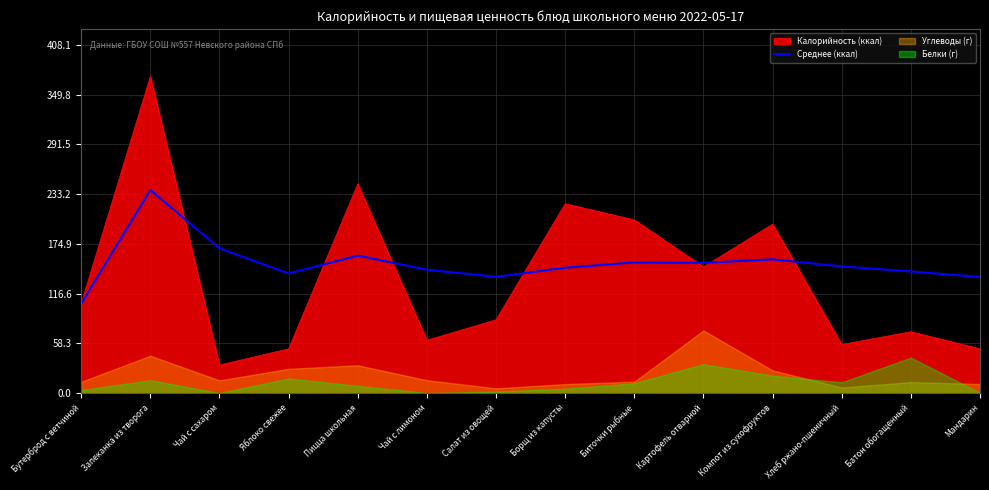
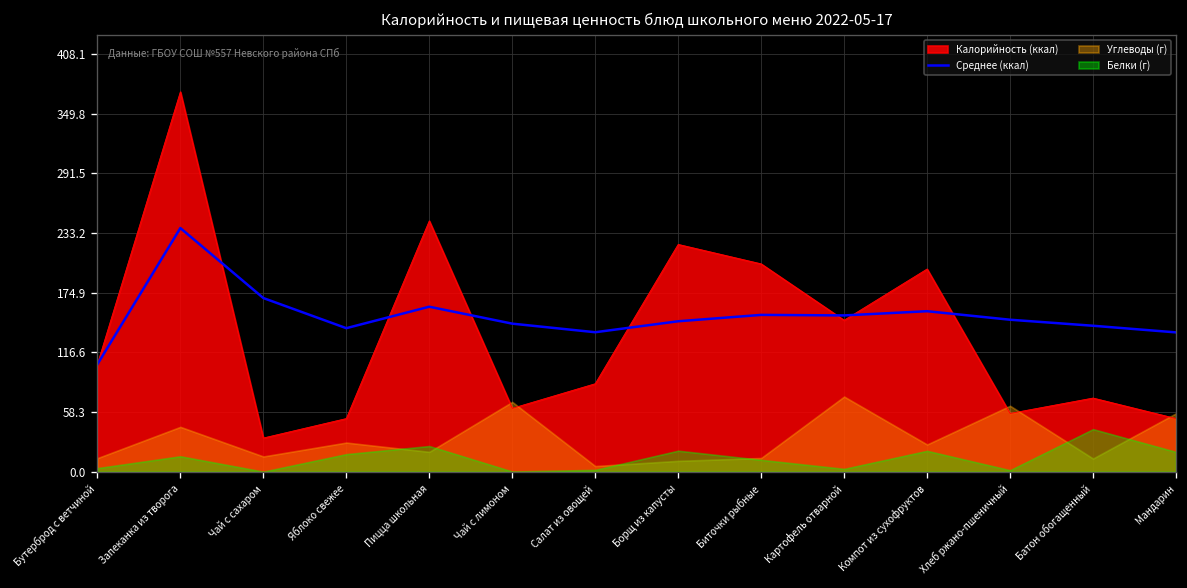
Углеводы (г), Пицца школьная: 30 -> 20
Белки (г), Пицца школьная: 10 -> 30
Углеводы (г), Чай с лимоном: 20 -> 70
Белки (г), Борщ из капусты: 10 -> 20
Белки (г), Картофель отварной: 30 -> 0
Углеводы (г), Хлеб ржано-пшеничный: 10 -> 60
Белки (г), Хлеб ржано-пшеничный: 10 -> 0
Углеводы (г), Мандарин: 10 -> 60
Белки (г), Мандарин: 0 -> 20
